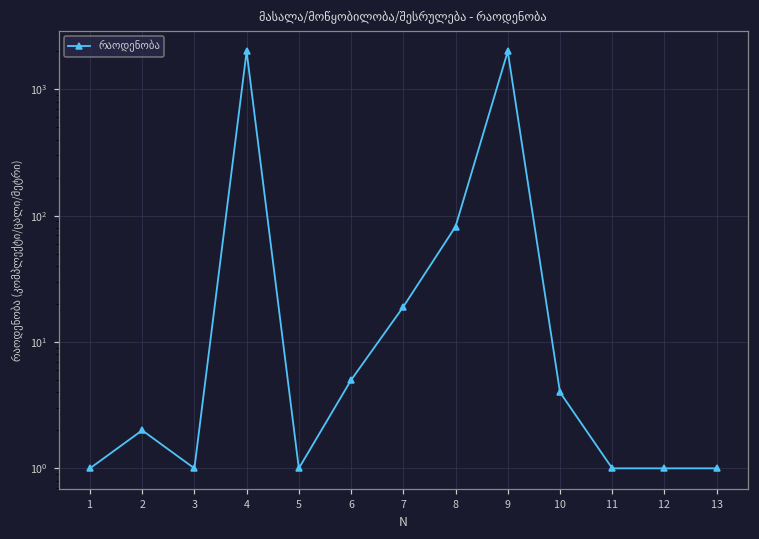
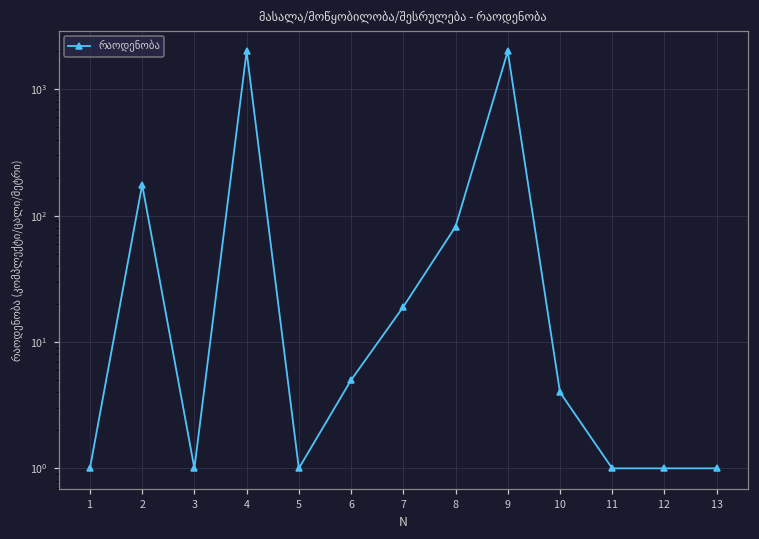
2: 2 -> 180
